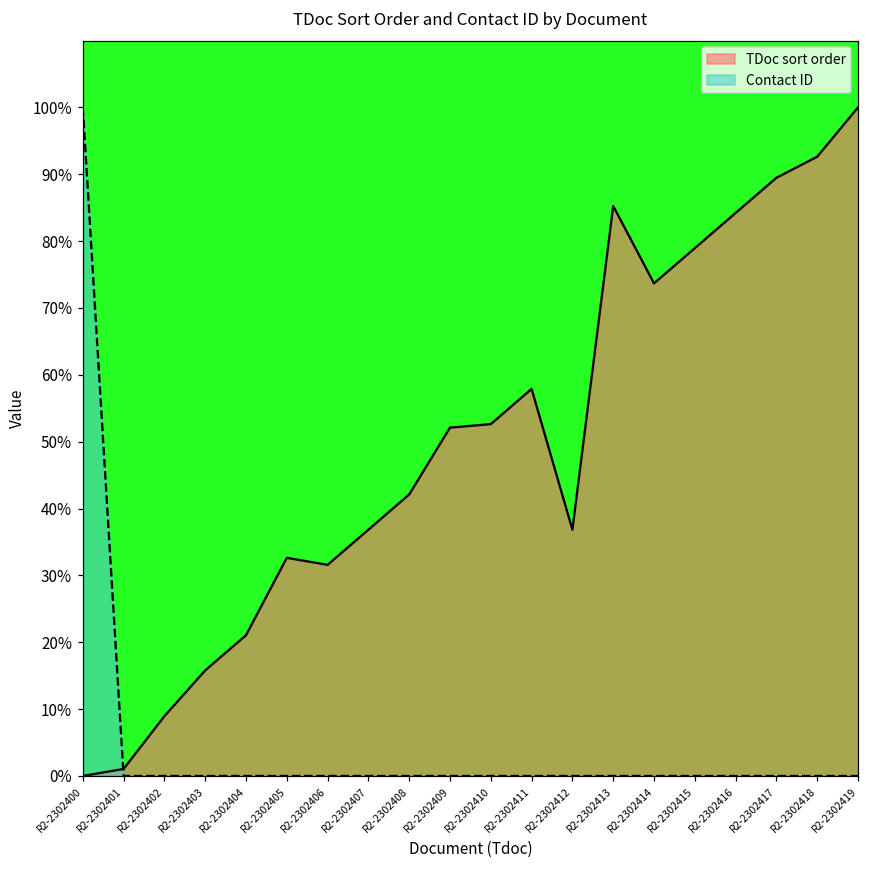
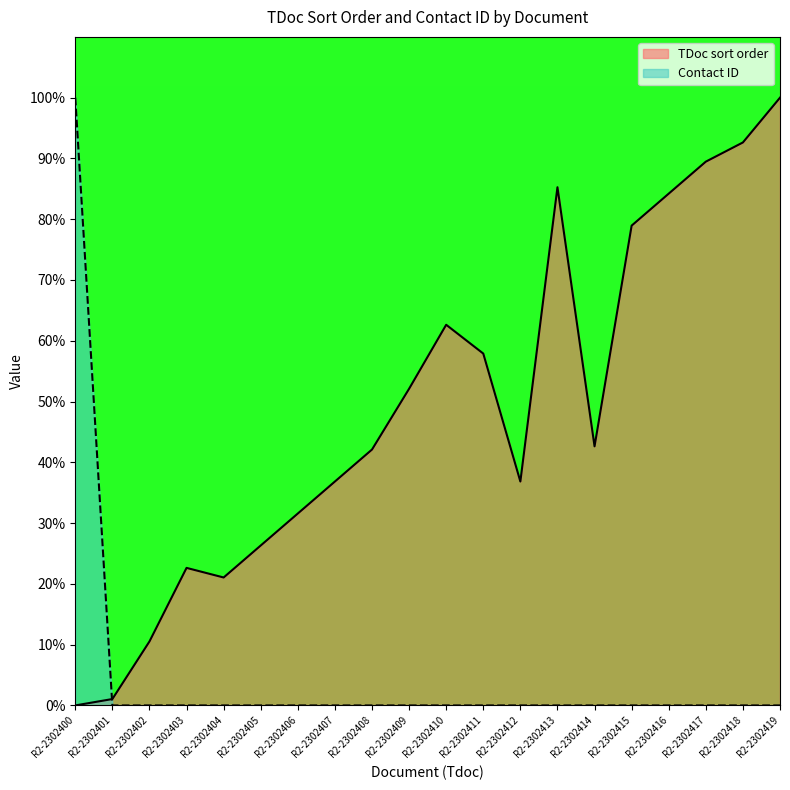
TDoc sort order, R2-2302402: 9% -> 11%
TDoc sort order, R2-2302403: 16% -> 23%
TDoc sort order, R2-2302405: 33% -> 26%
TDoc sort order, R2-2302410: 53% -> 63%
TDoc sort order, R2-2302414: 74% -> 43%
